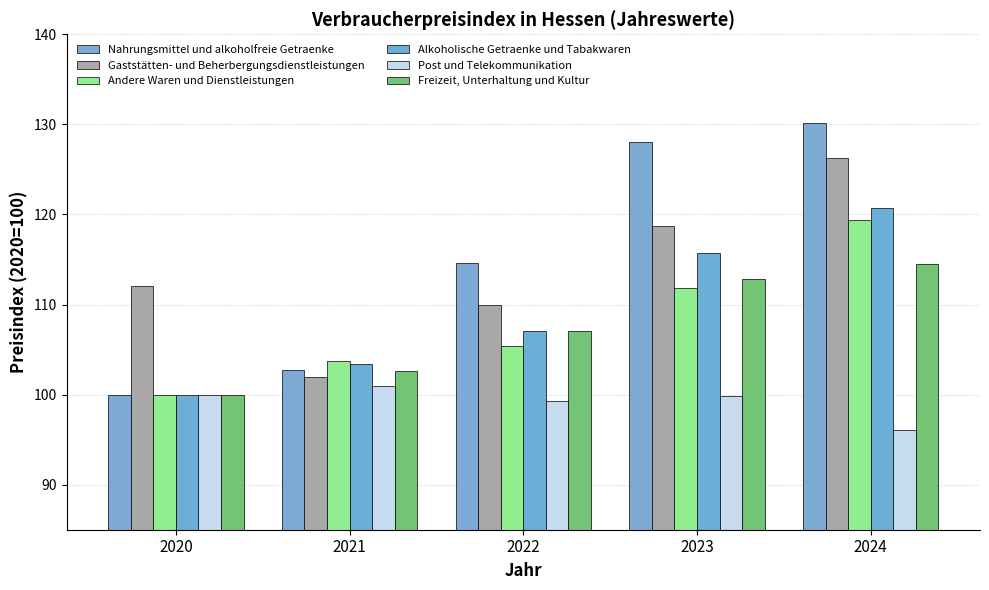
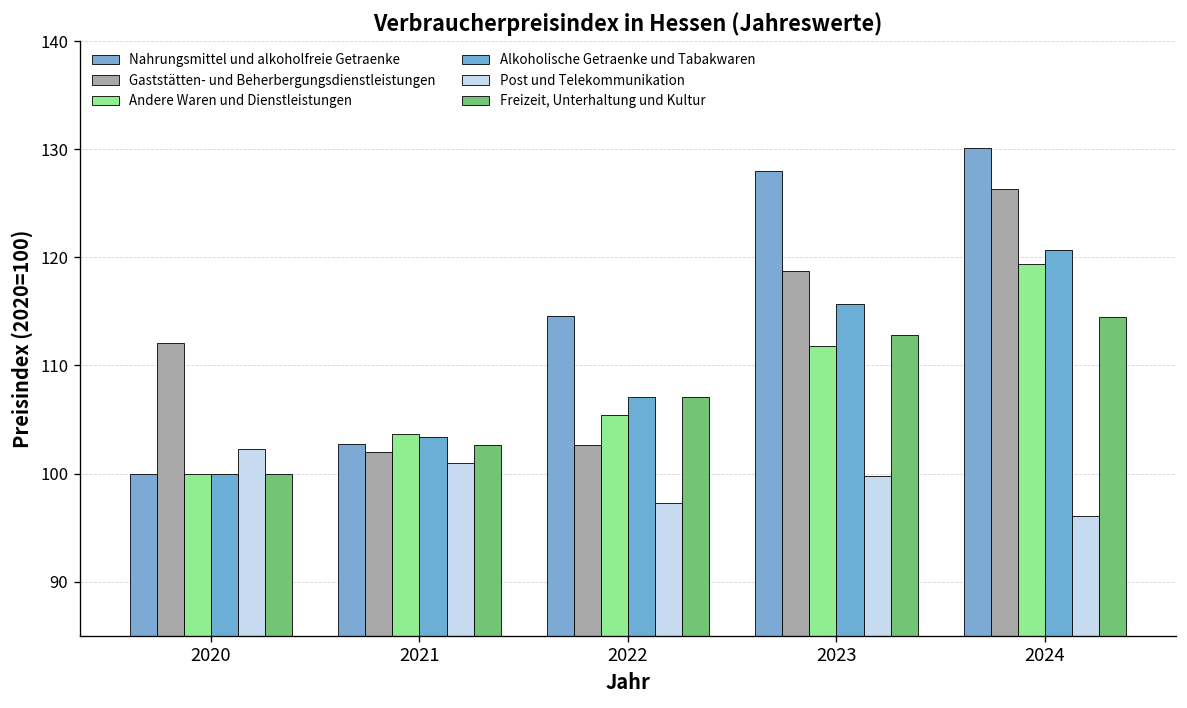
Post und Telekommunikation, 2020: 100 -> 102
Gaststätten- und Beherbergungsdienstleistungen, 2022: 110 -> 103
Post und Telekommunikation, 2022: 99 -> 97
